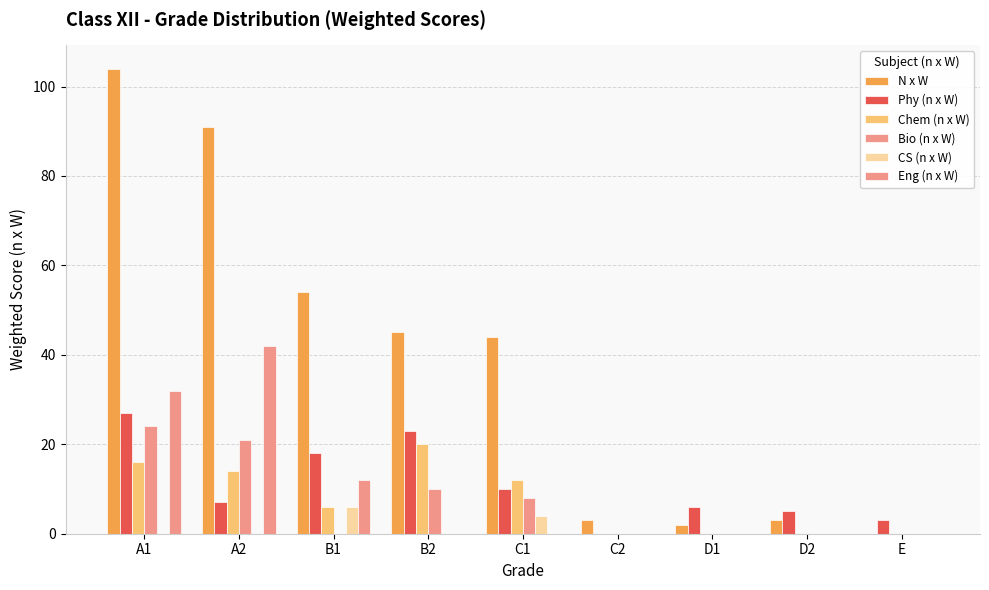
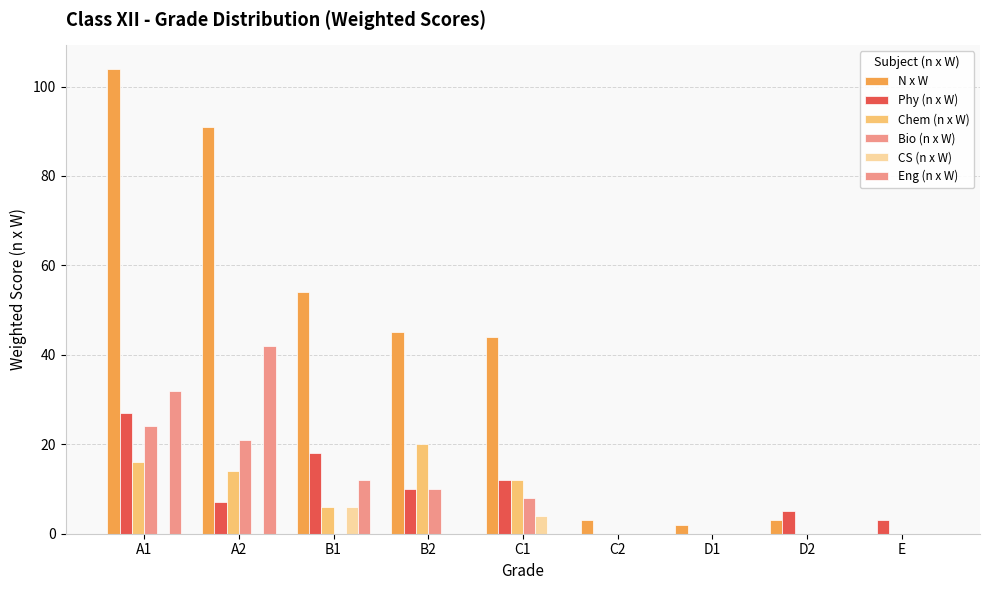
Phy (n x W), B2: 23 -> 10
Phy (n x W), C1: 10 -> 12
Phy (n x W), D1: 6 -> 0
